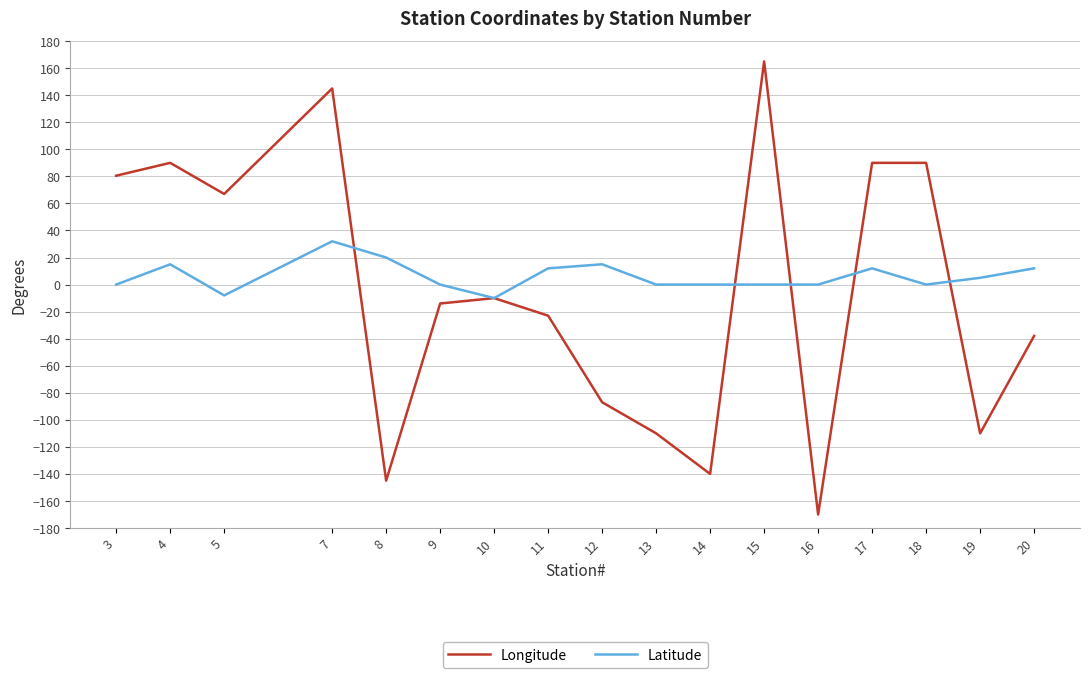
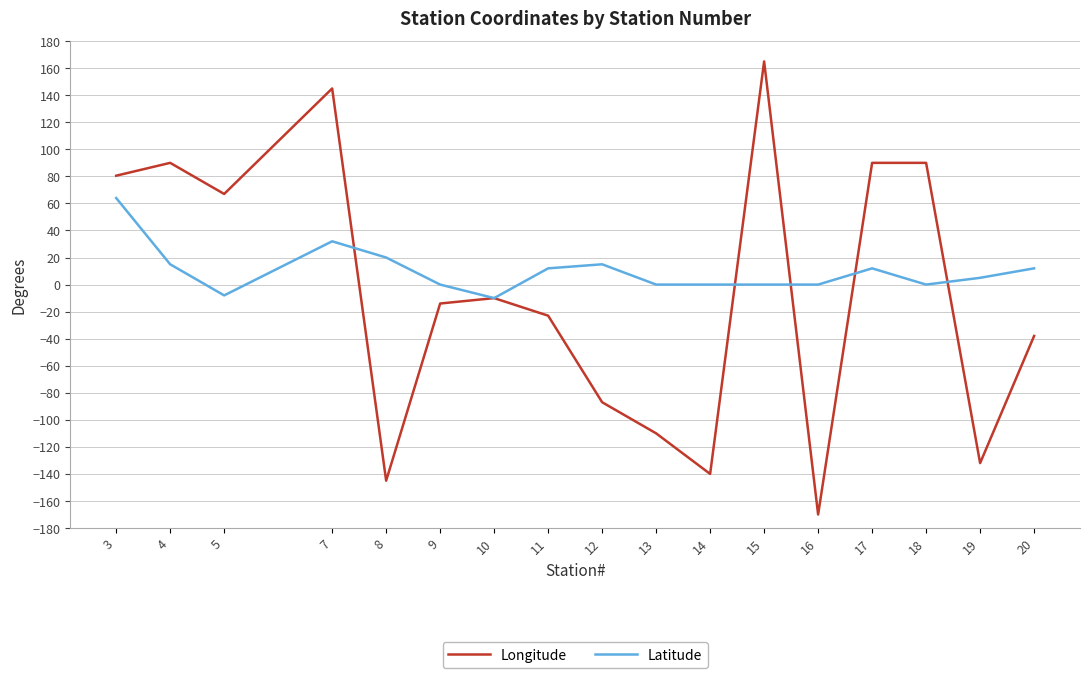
Latitude, 3: 0 -> 64
Longitude, 19: -110 -> -132
